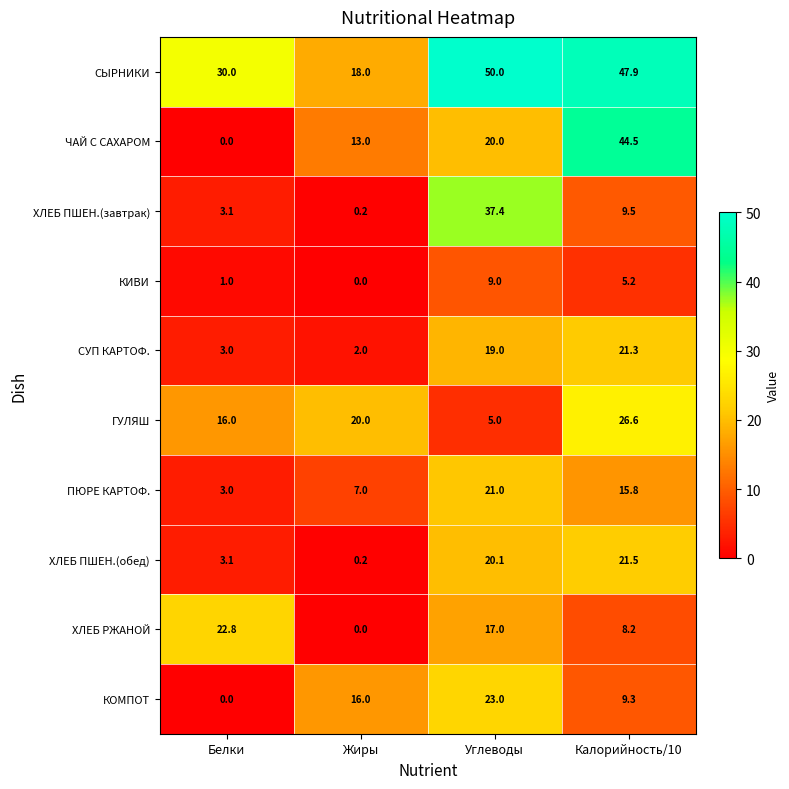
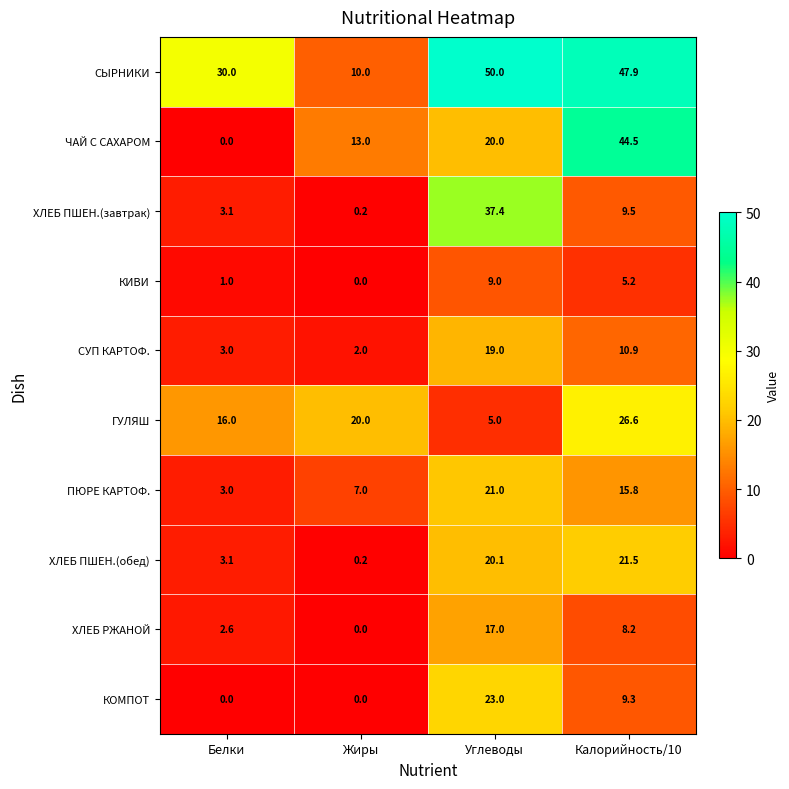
СЫРНИКИ, Жиры: 18.0 -> 10.0
СУП КАРТОФ., Калорийность/10: 21.3 -> 10.9
ХЛЕБ РЖАНОЙ, Белки: 22.8 -> 2.6
КОМПОТ, Жиры: 16.0 -> 0.0
